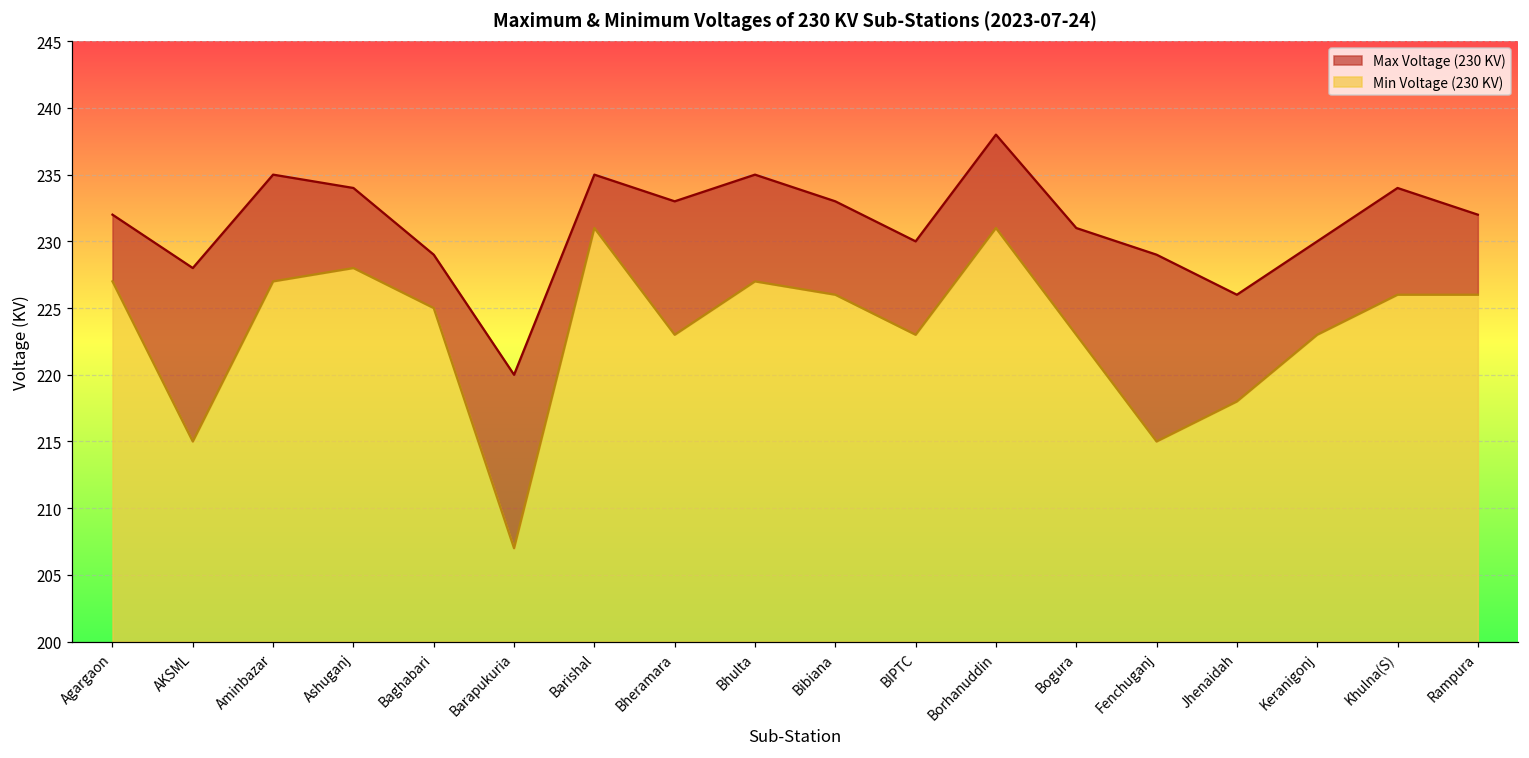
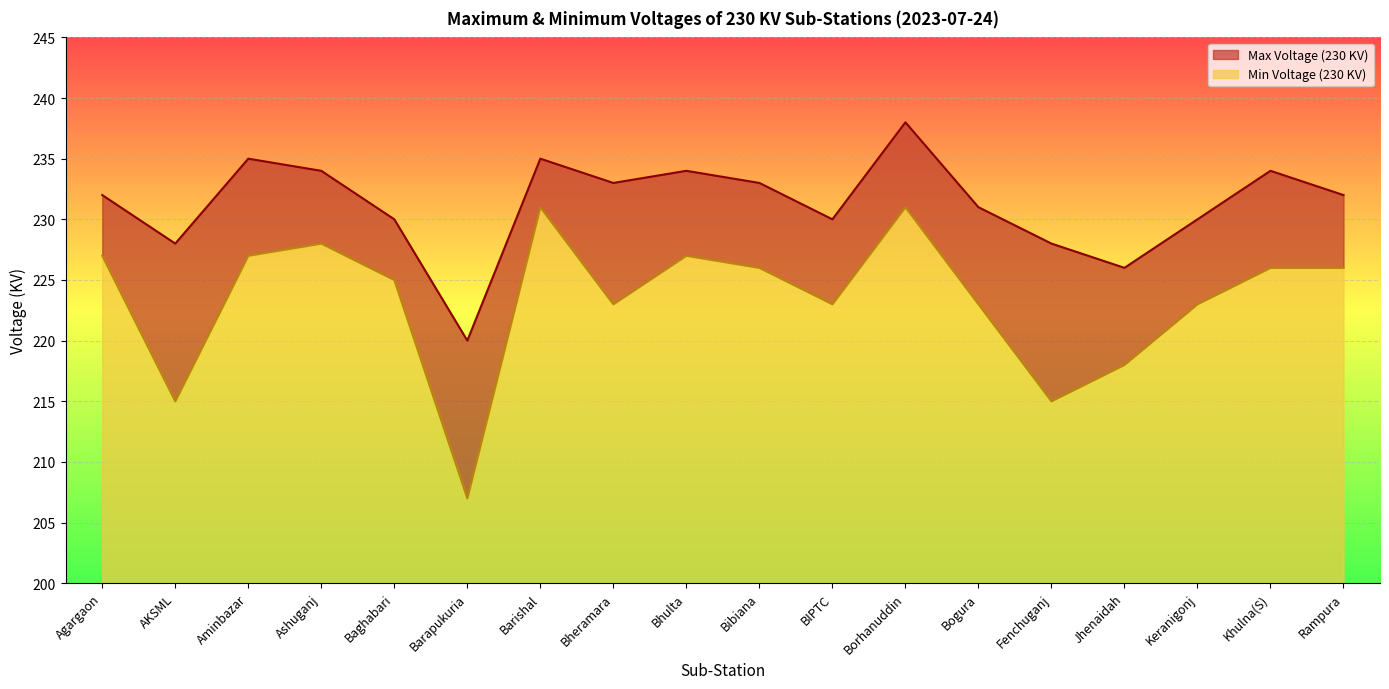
Max Voltage (230 KV), Baghabari: 229 -> 230
Max Voltage (230 KV), Bhulta: 235 -> 234
Max Voltage (230 KV), Fenchuganj: 229 -> 228
